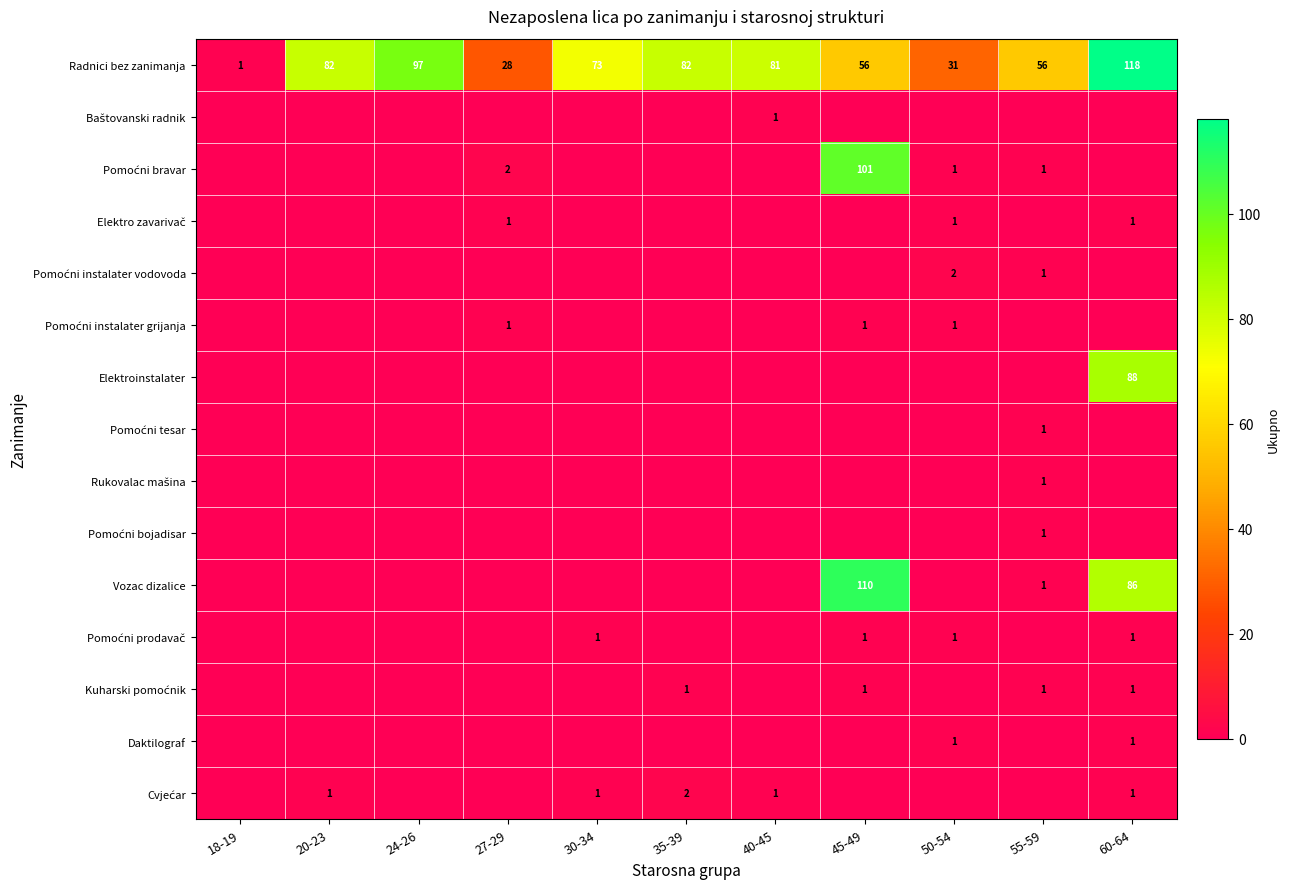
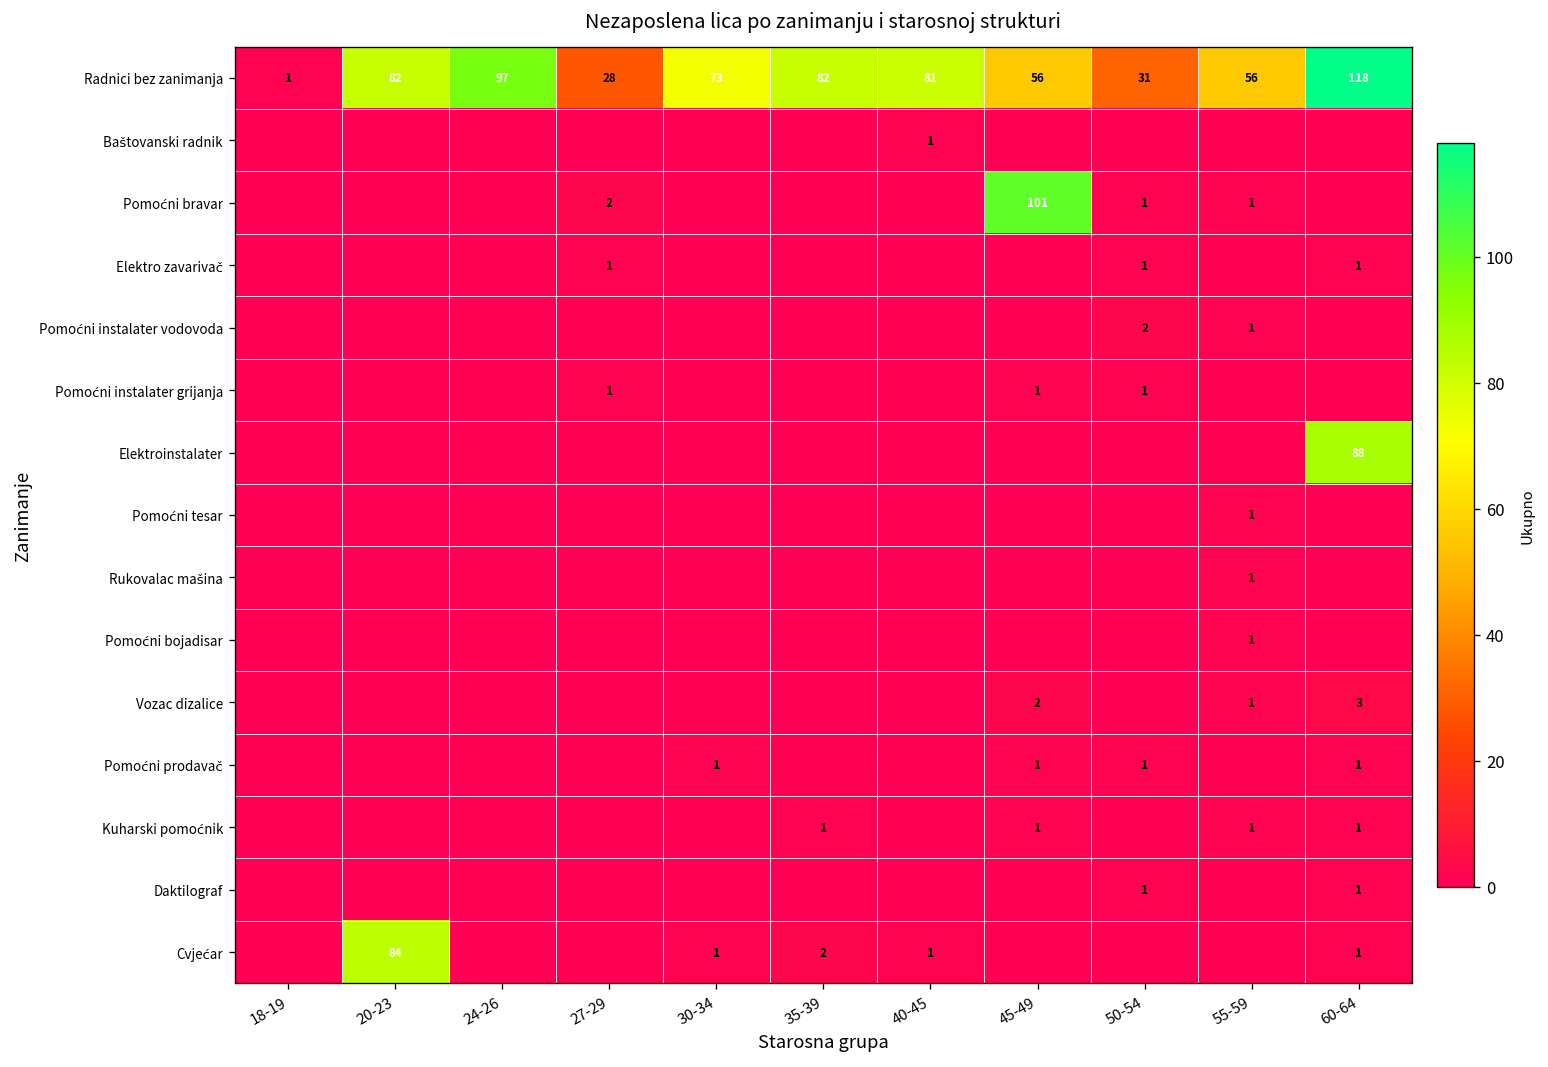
Vozac dizalice, 45-49: 110 -> 2
Vozac dizalice, 60-64: 86 -> 3
Cvjećar, 20-23: 1 -> 84
